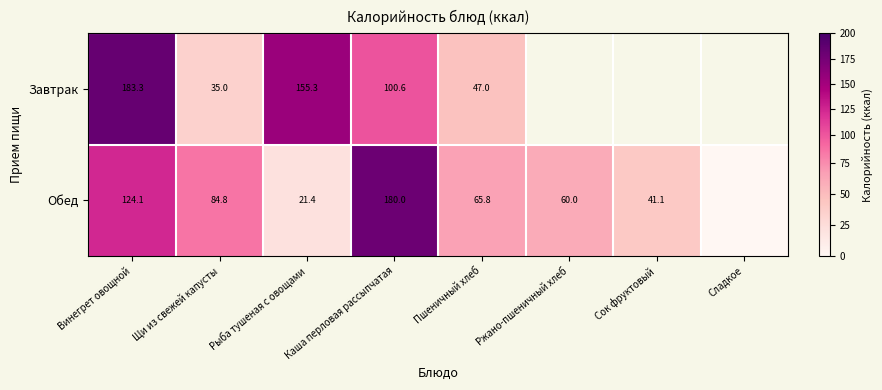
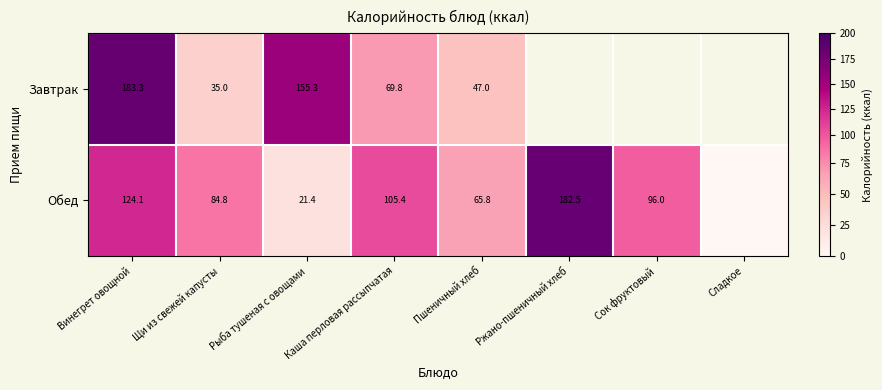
Завтрак, Каша перловая рассыпчатая: 100.6 -> 69.8
Обед, Каша перловая рассыпчатая: 180.0 -> 105.4
Обед, Ржано-пшеничный хлеб: 60.0 -> 182.5
Обед, Сок фруктовый: 41.1 -> 96.0
